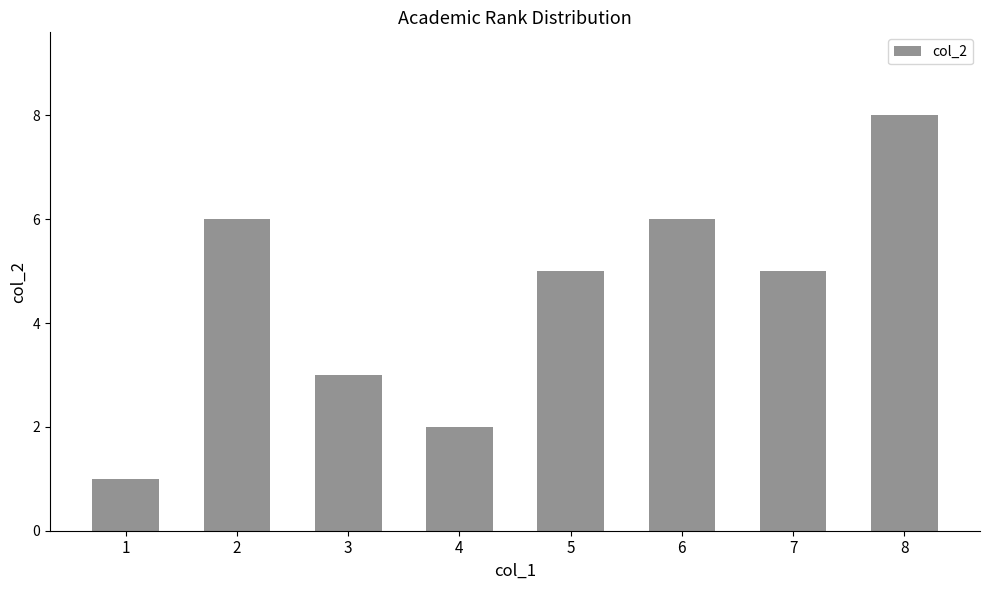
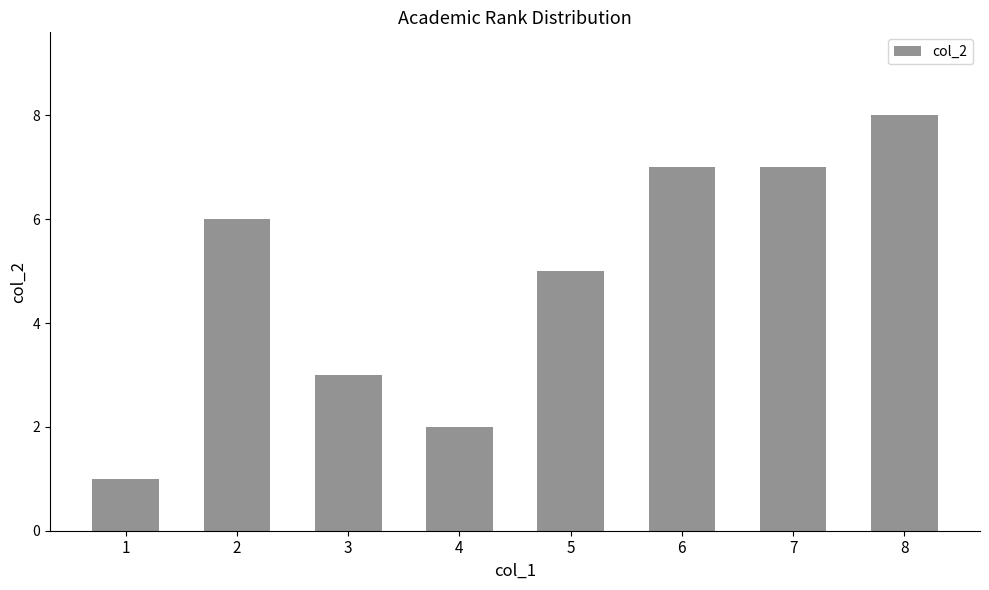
6: 6 -> 7
7: 5 -> 7
